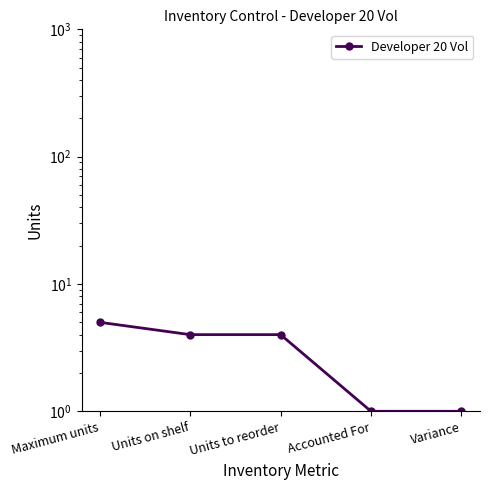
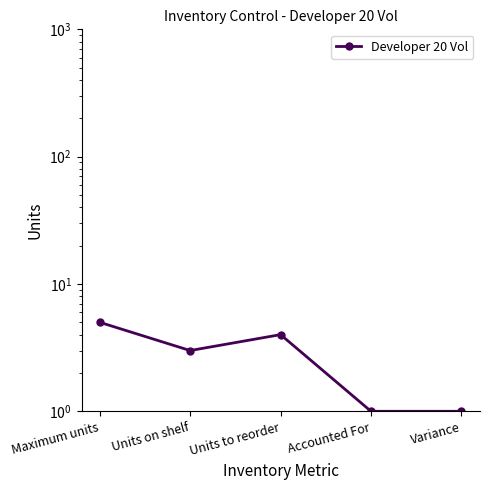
Units on shelf: 4 -> 3
